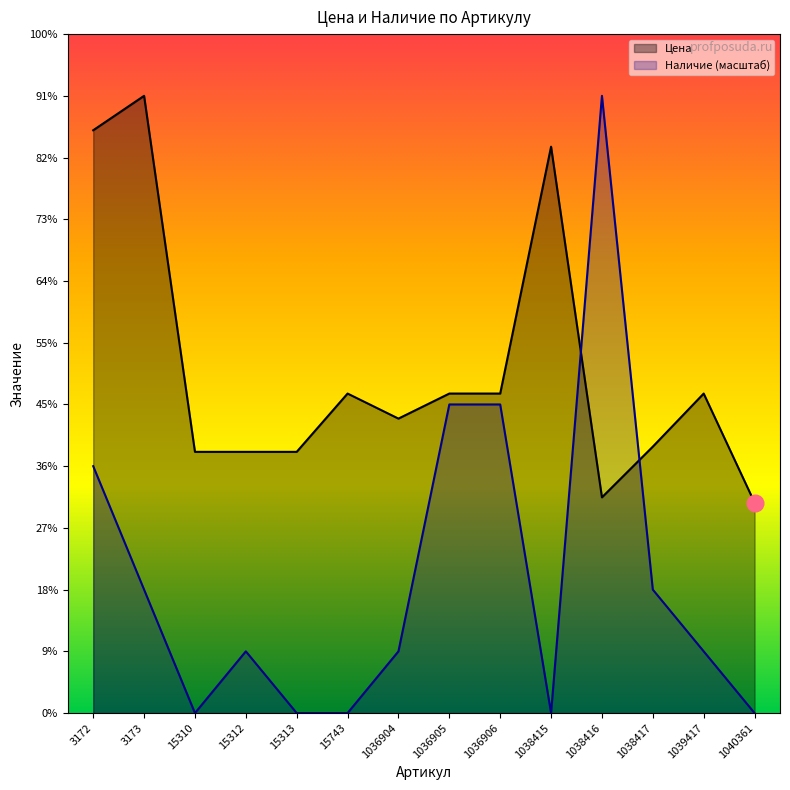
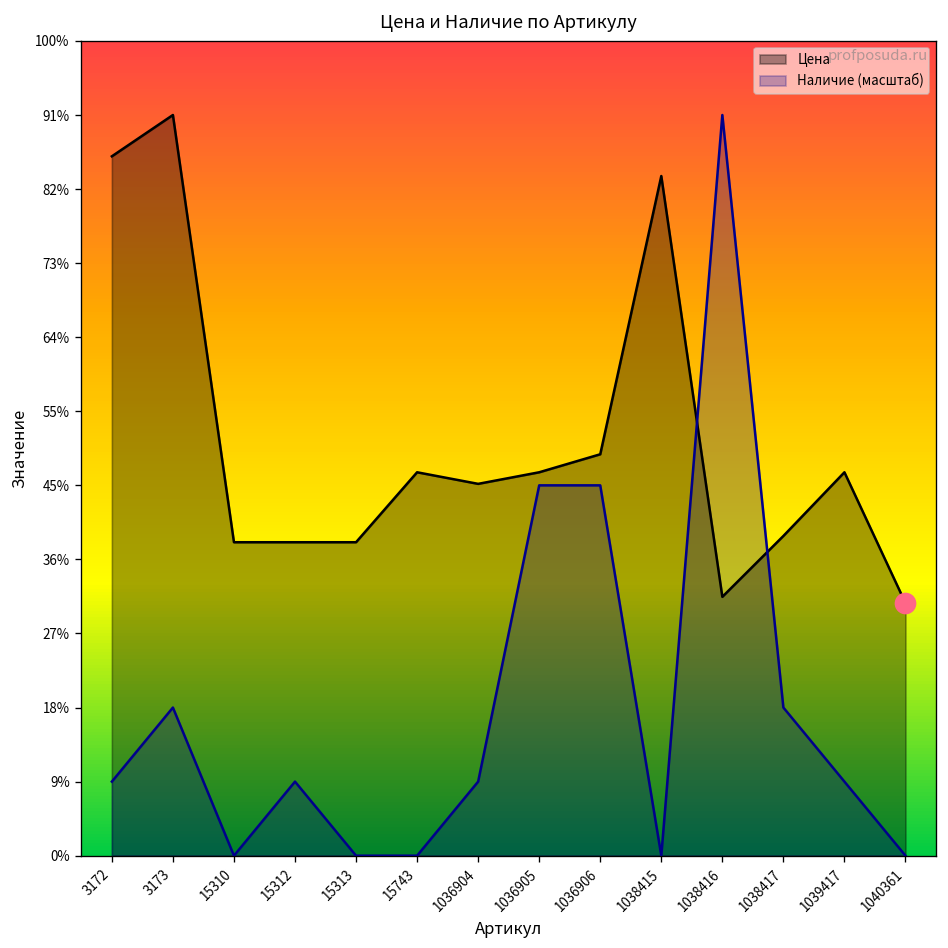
Наличие (масштаб), 3172: 36% -> 9%
Цена, 1036904: 43% -> 46%
Цена, 1036906: 47% -> 49%
